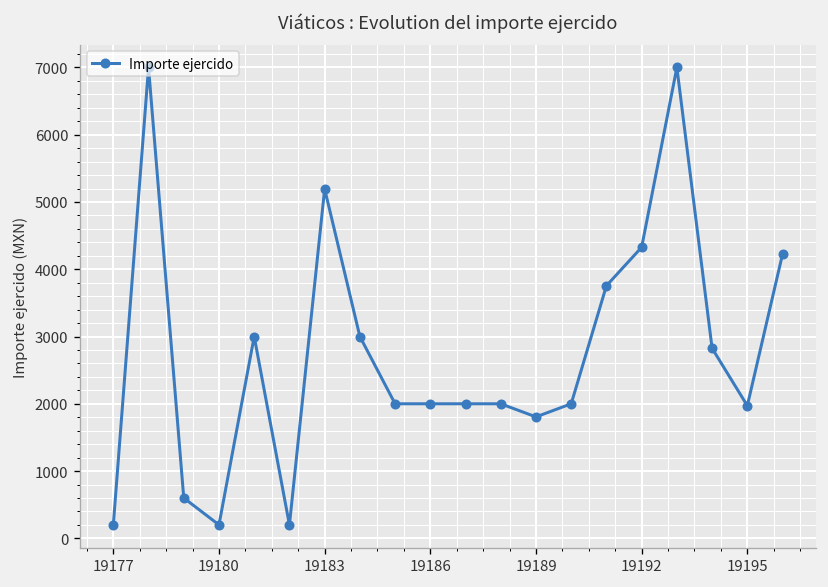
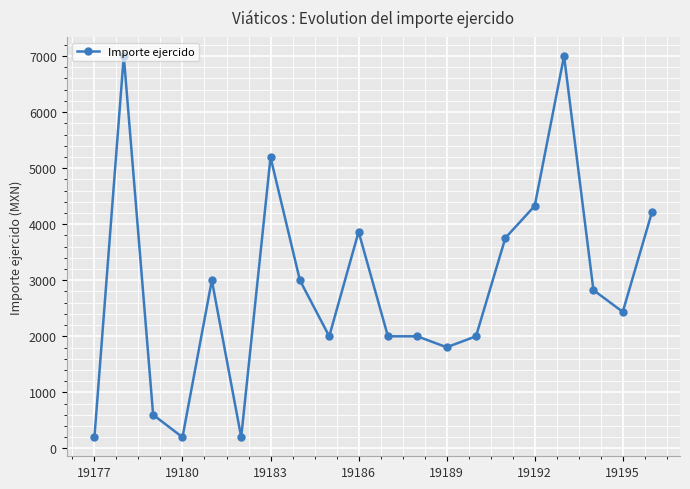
19186: 2000 -> 3900
19195: 2000 -> 2400
